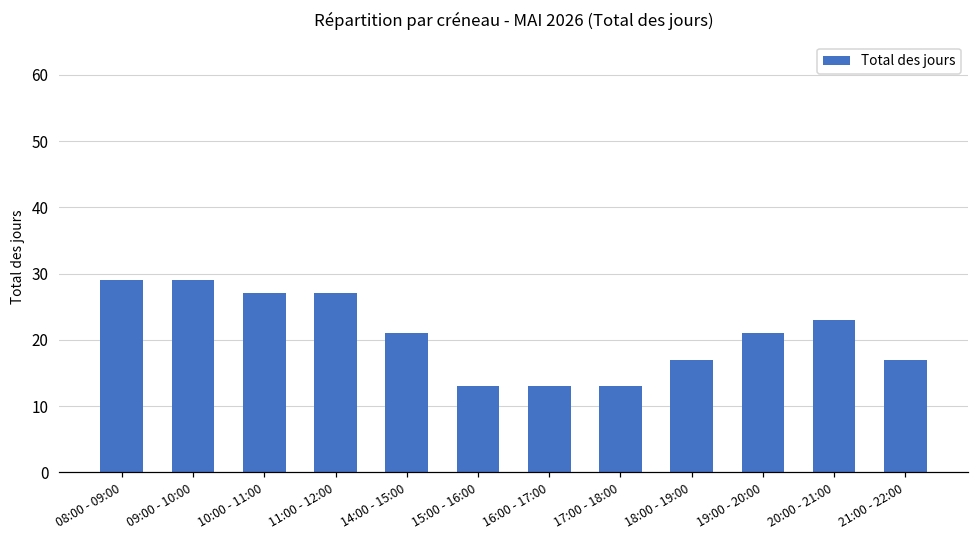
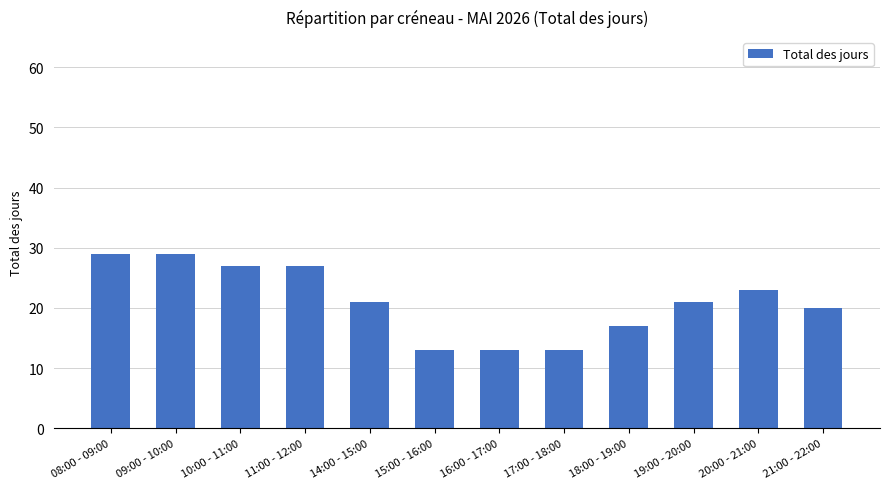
21:00 - 22:00: 17 -> 20
